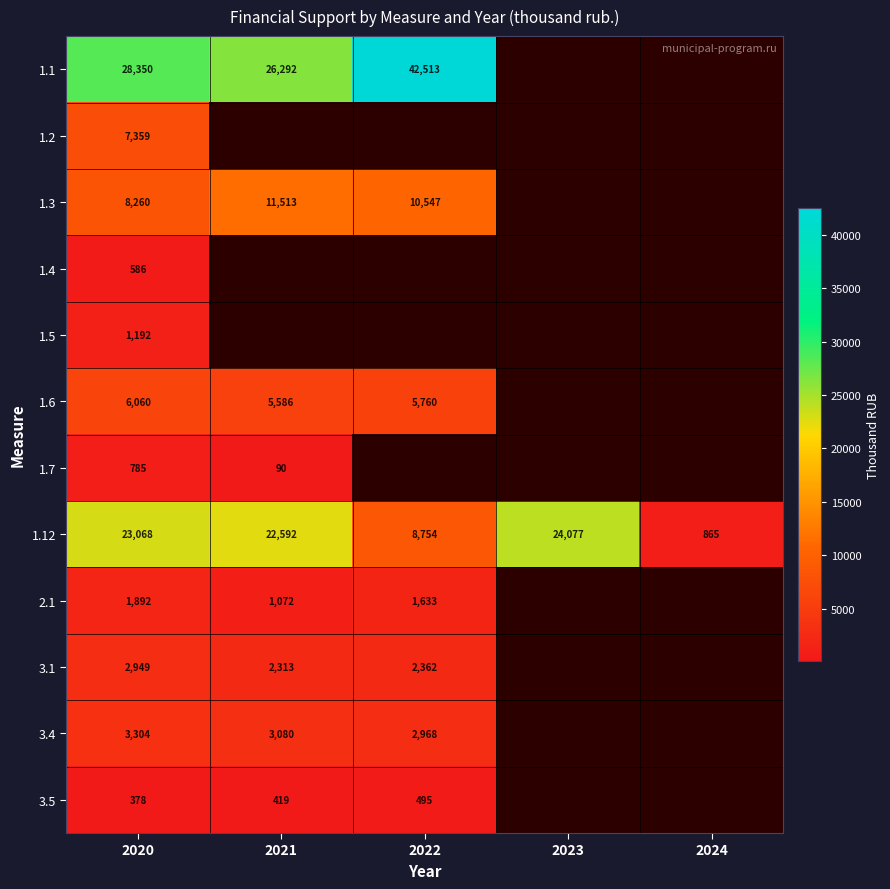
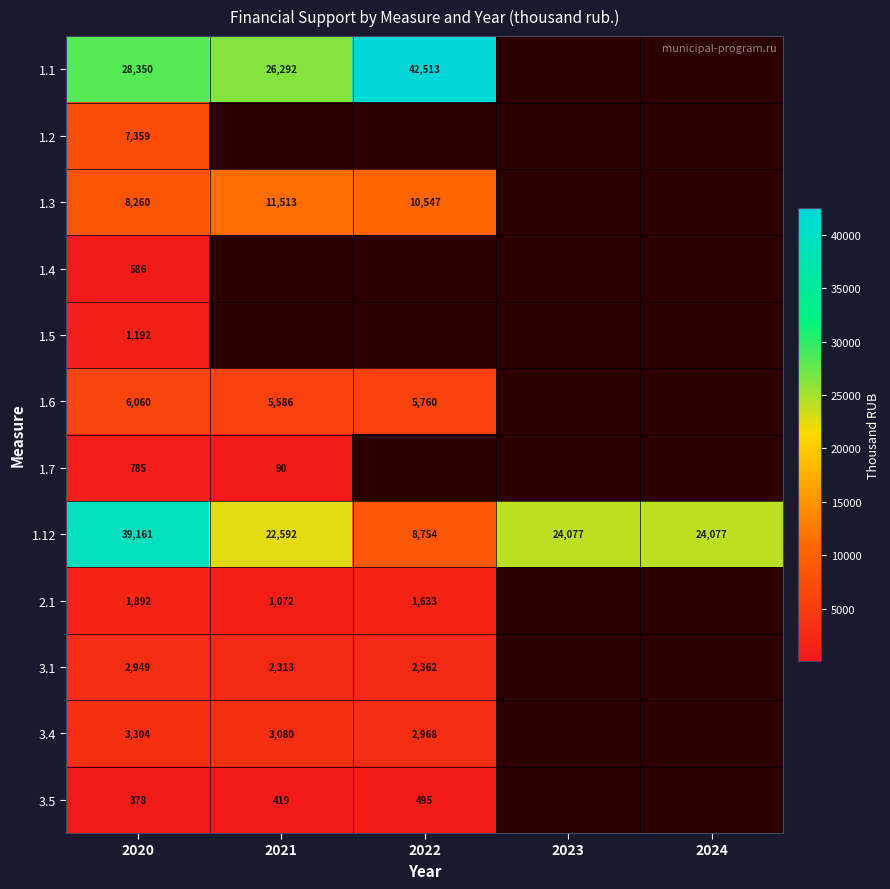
1.12, 2020: 23,068 -> 39,161
1.12, 2024: 865 -> 24,077
